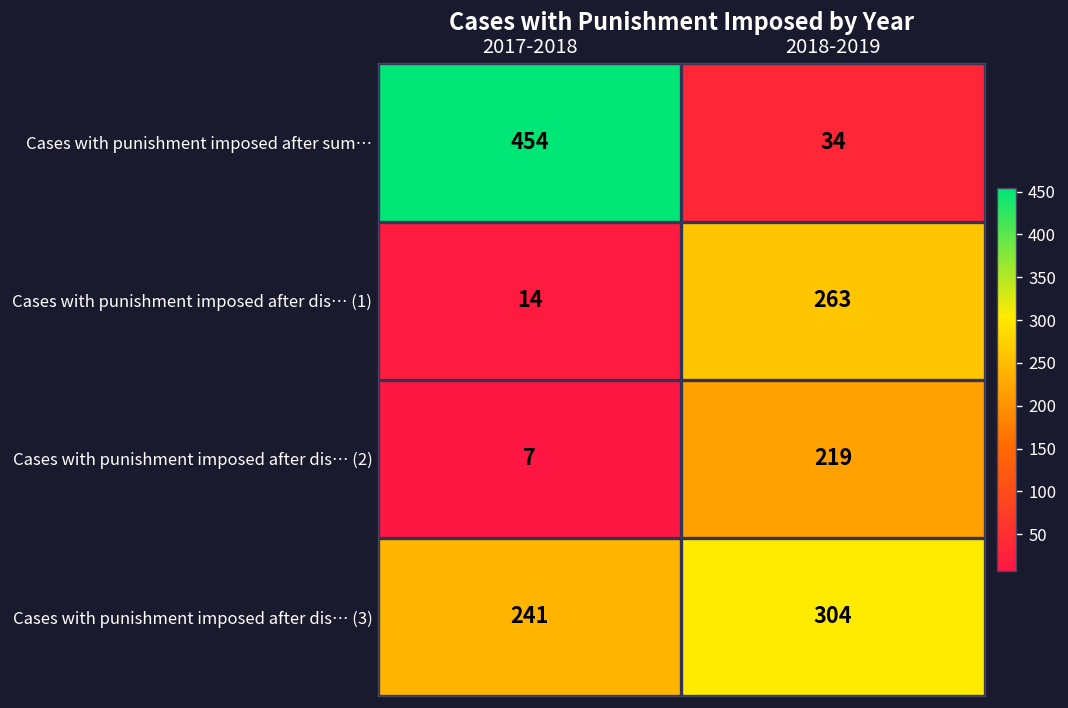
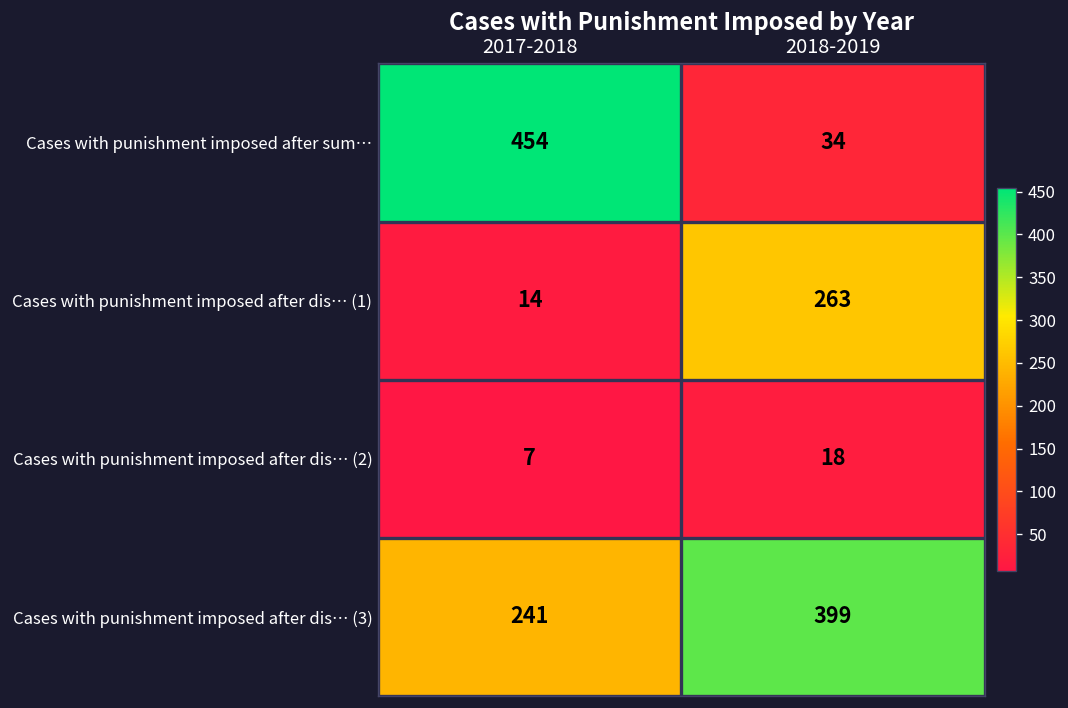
Cases with punishment imposed after dis… (2), 2018-2019: 219 -> 18
Cases with punishment imposed after dis… (3), 2018-2019: 304 -> 399
